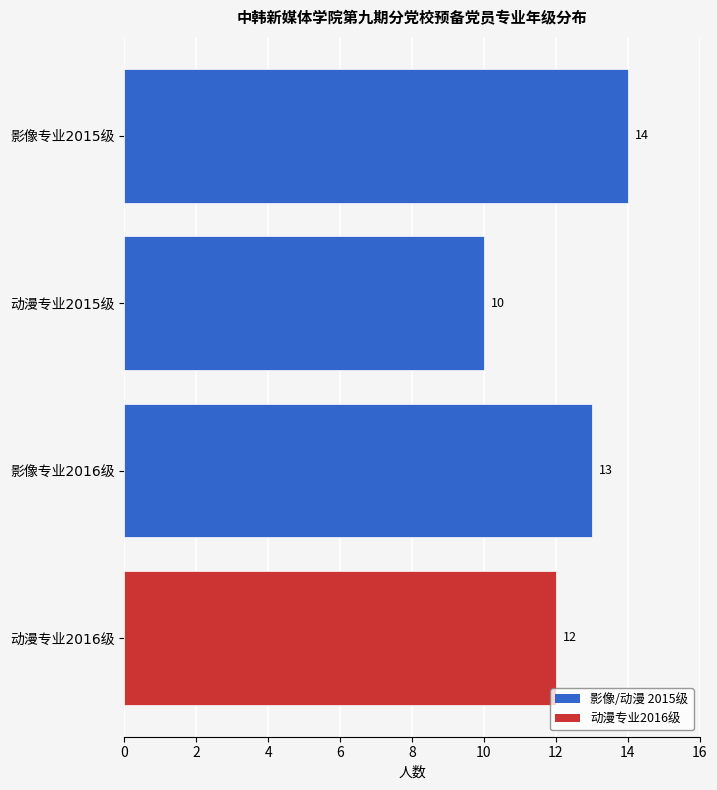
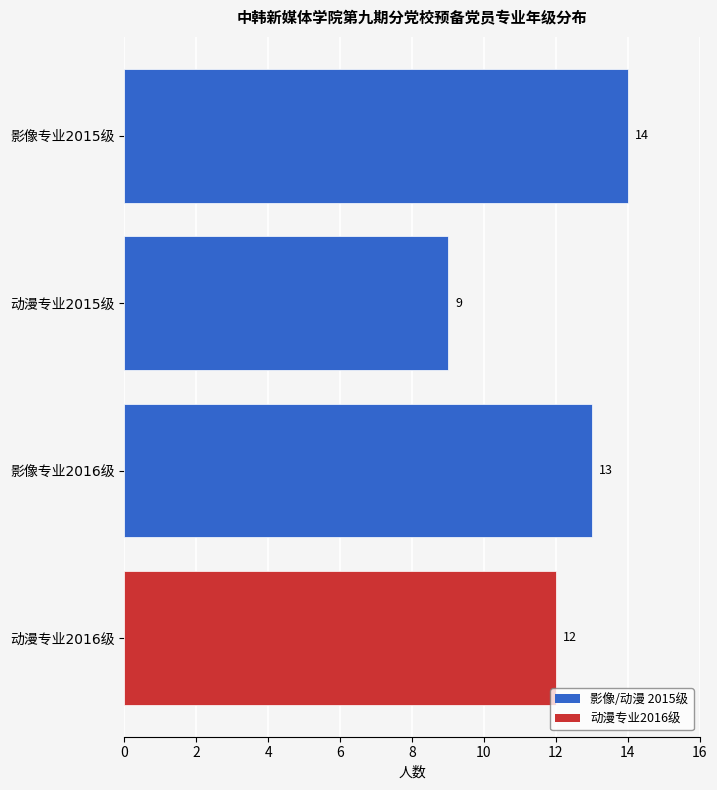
动漫专业2015级: 10 -> 9
